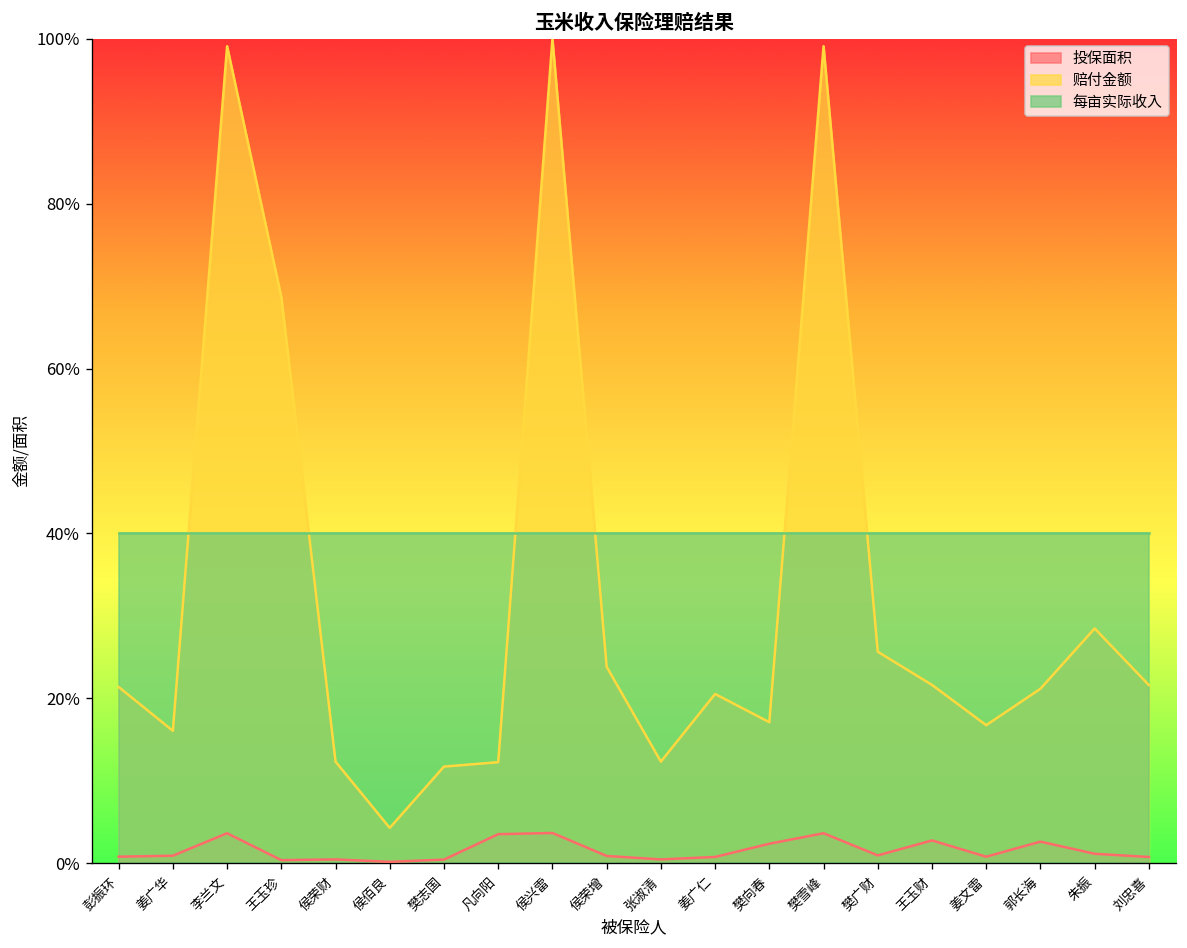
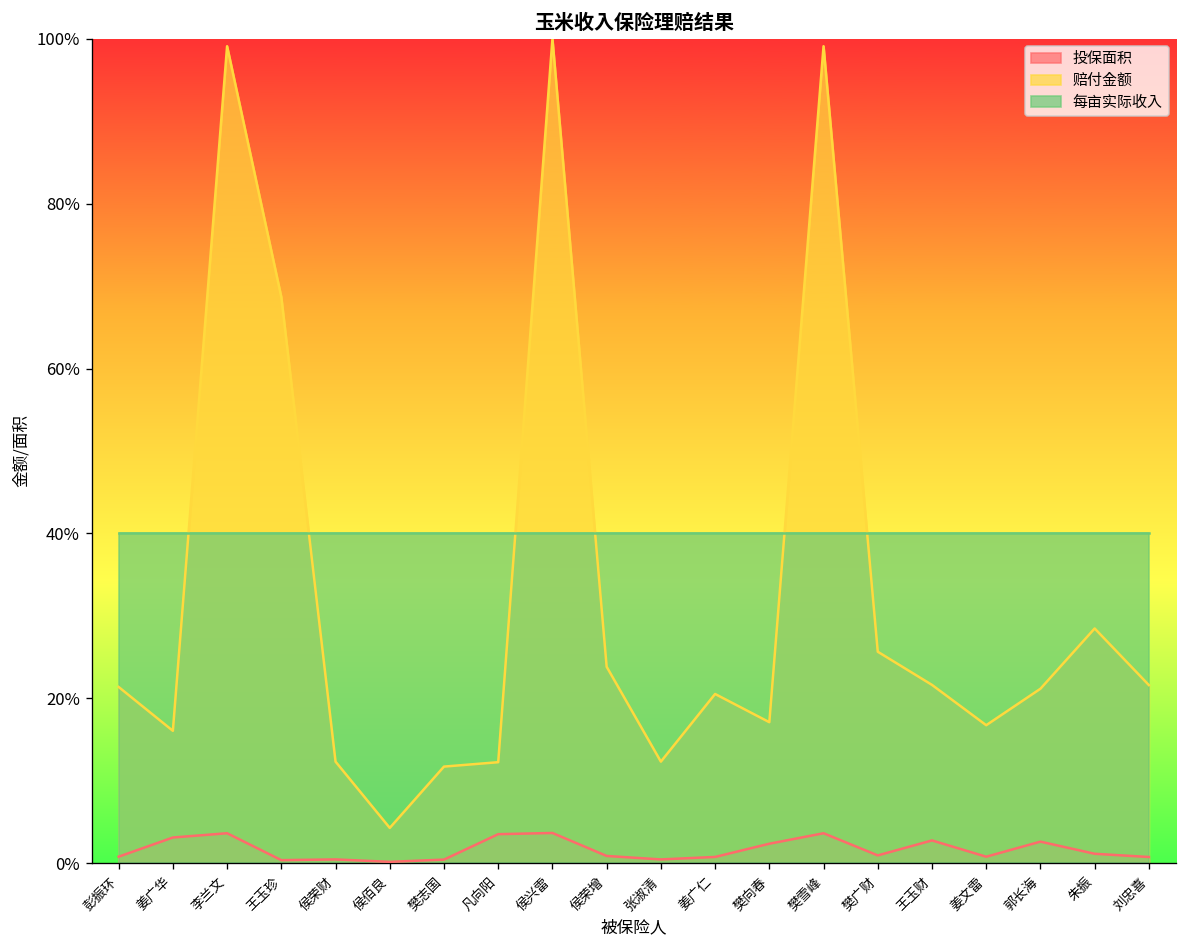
投保面积, 姜广华: 1% -> 3%
